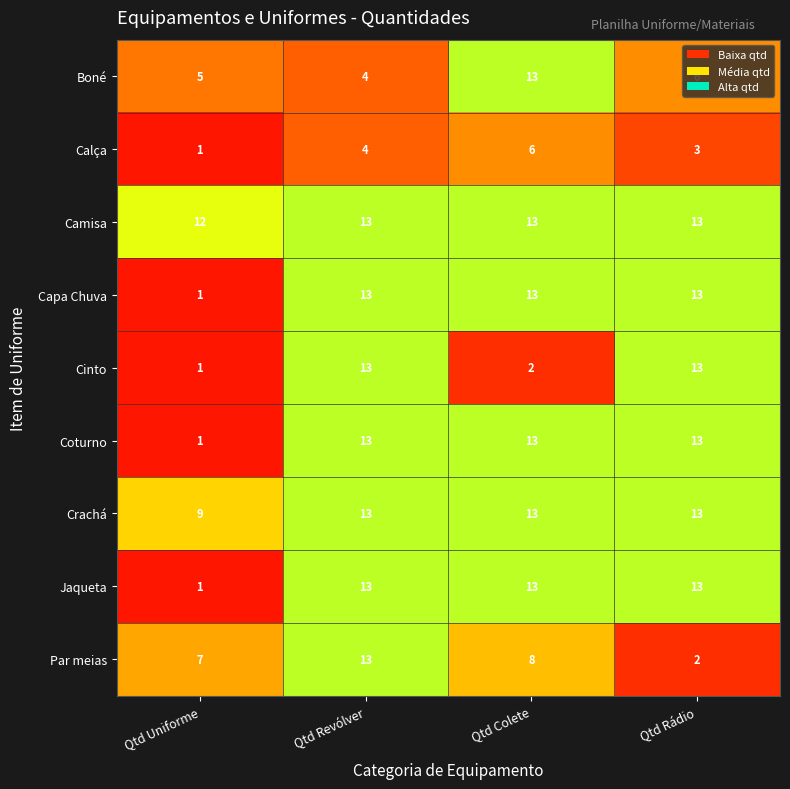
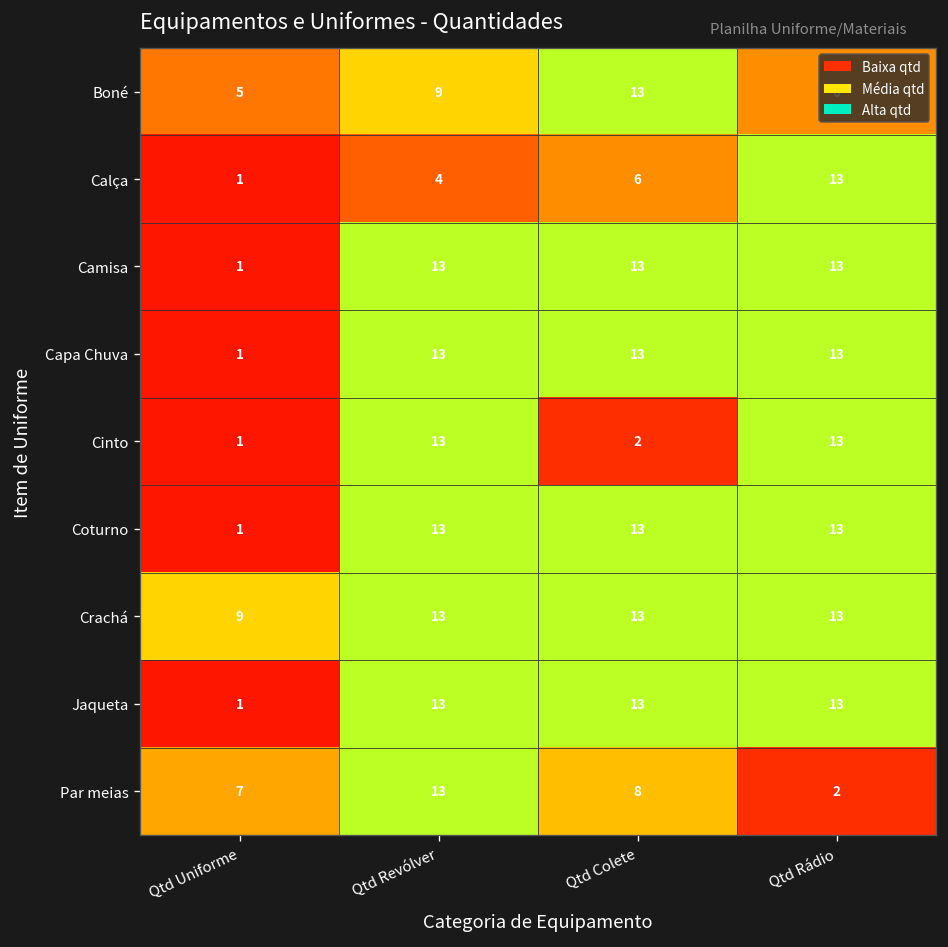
Boné, Qtd Revólver: 4 -> 9
Calça, Qtd Rádio: 3 -> 13
Camisa, Qtd Uniforme: 12 -> 1
